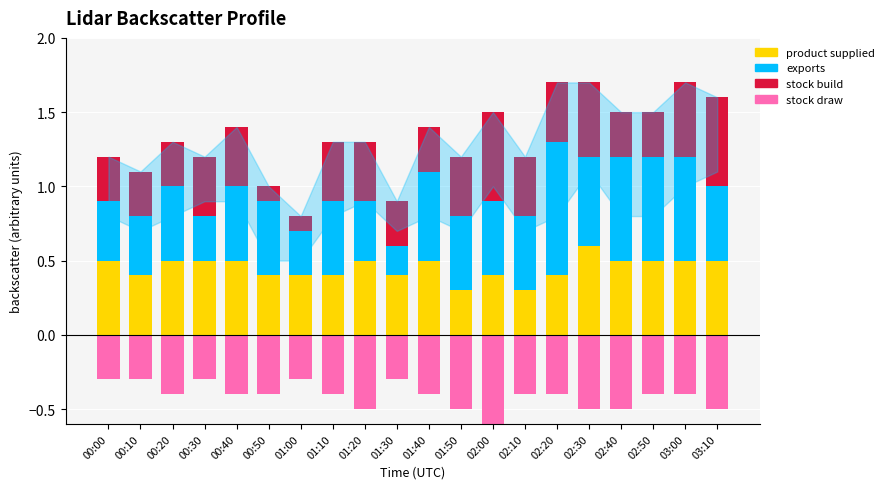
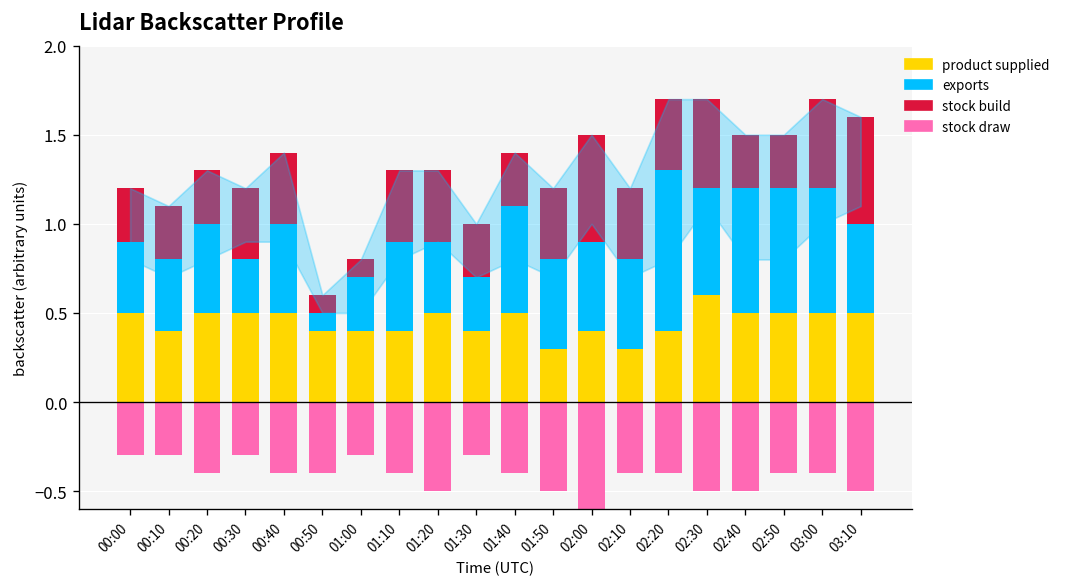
exports, 00:50: 0.5 -> 0.1
exports, 01:30: 0.2 -> 0.3
